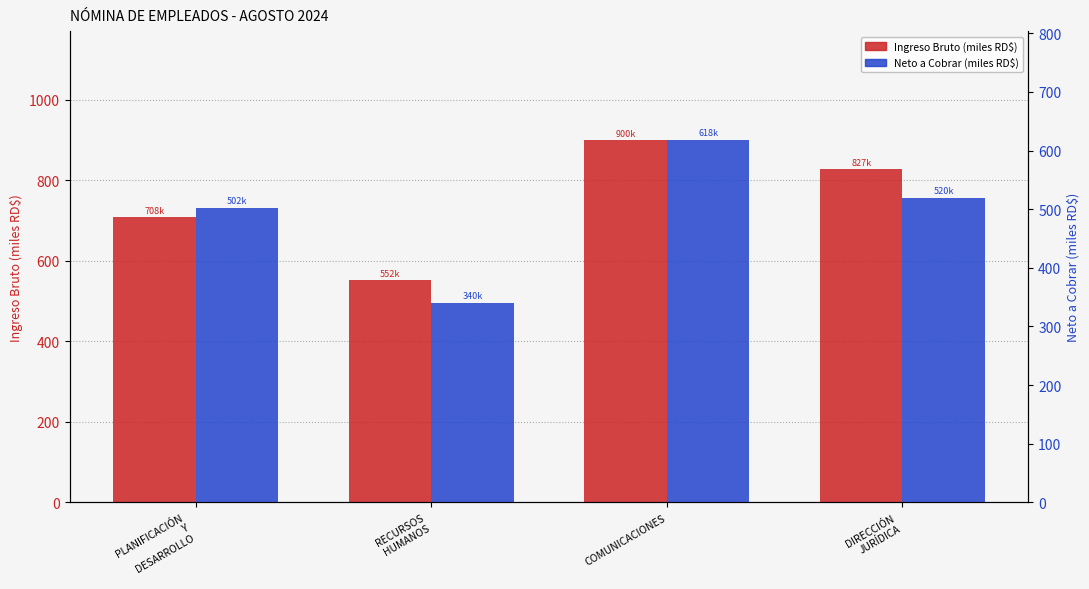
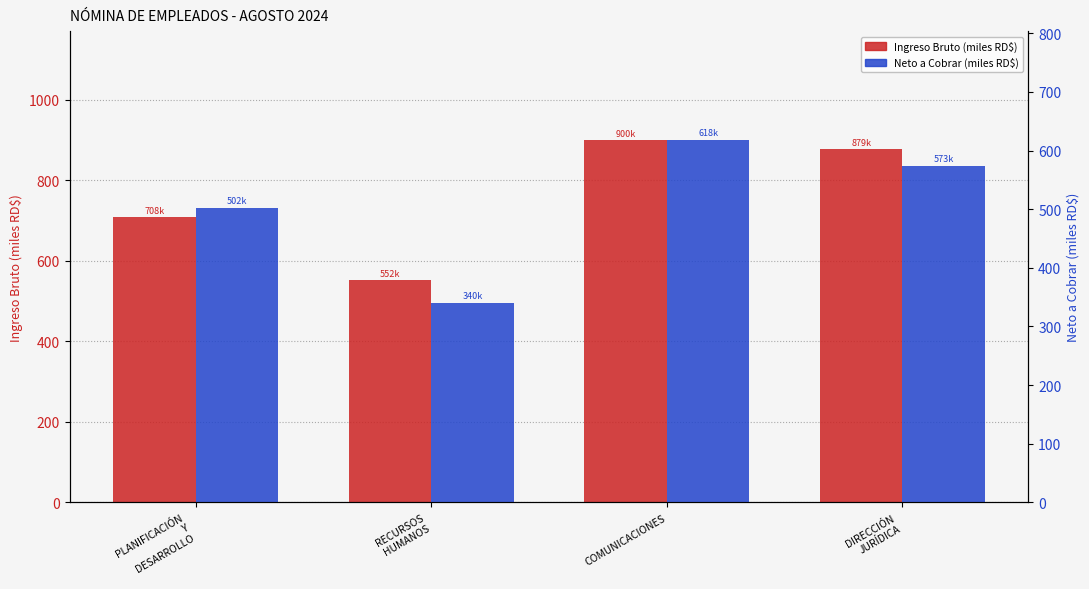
Ingreso Bruto (miles RD$), DIRECCIÓN JURÍDICA: 827k -> 879k
Neto a Cobrar (miles RD$), DIRECCIÓN JURÍDICA: 520k -> 573k
